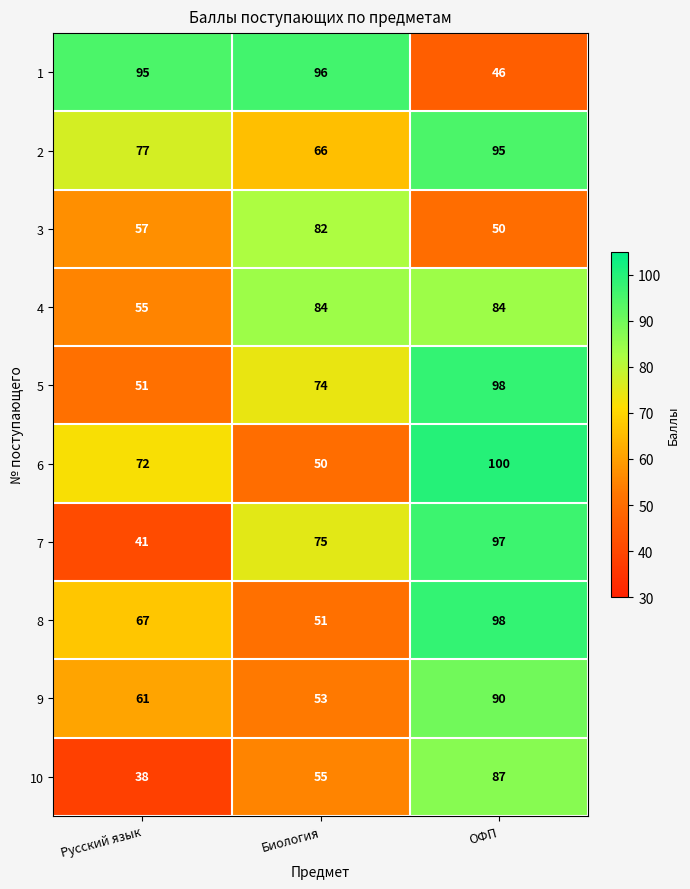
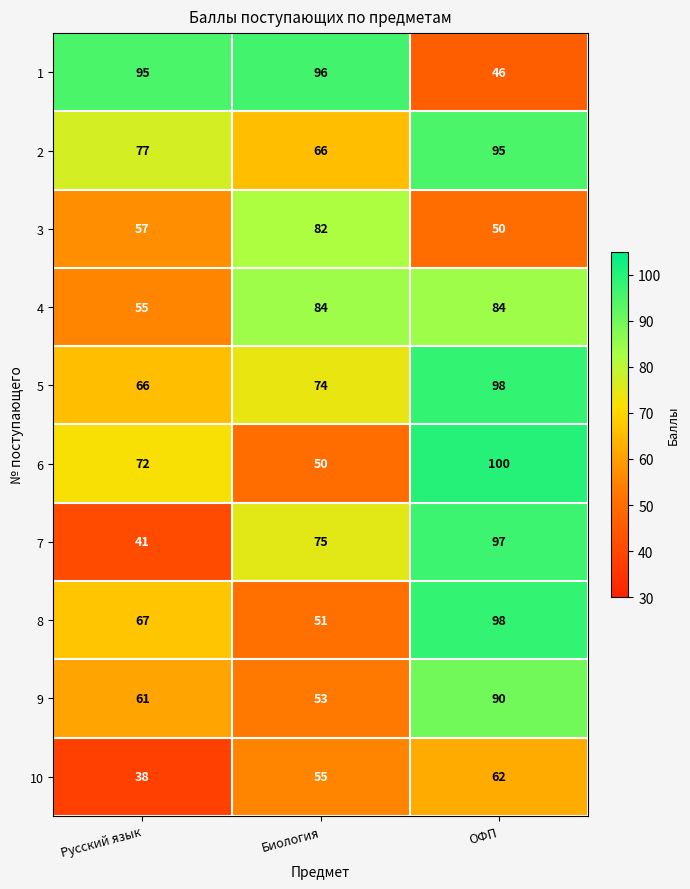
5, Русский язык: 51 -> 66
10, ОФП: 87 -> 62
